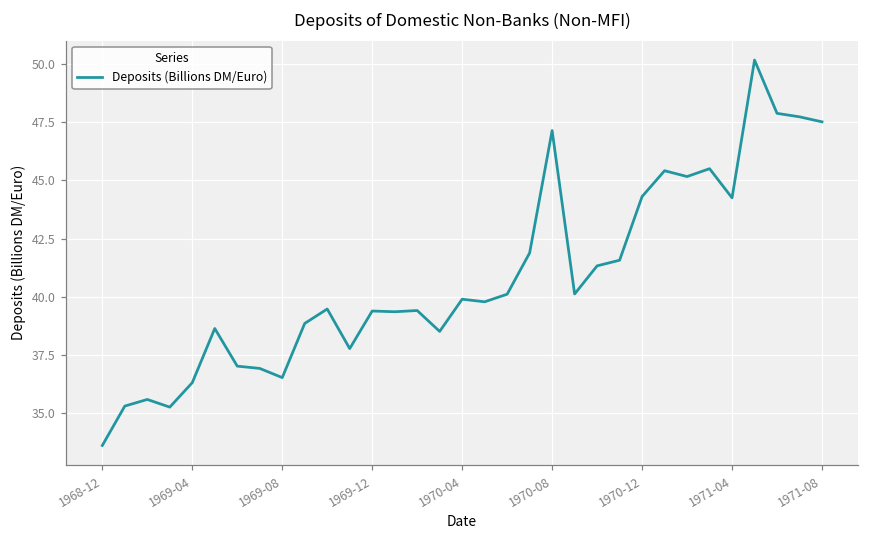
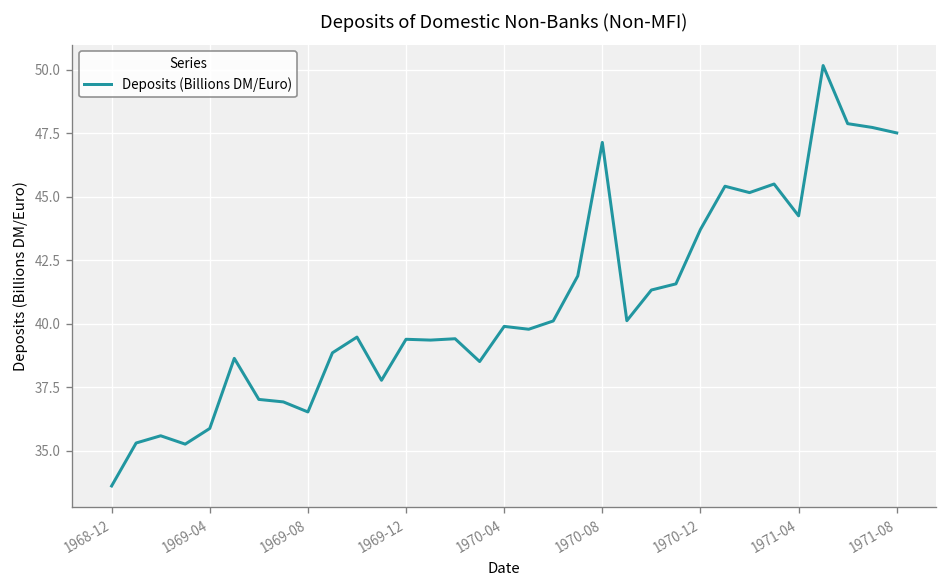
1969-04: 36.3 -> 35.9
1970-12: 44.3 -> 43.7
